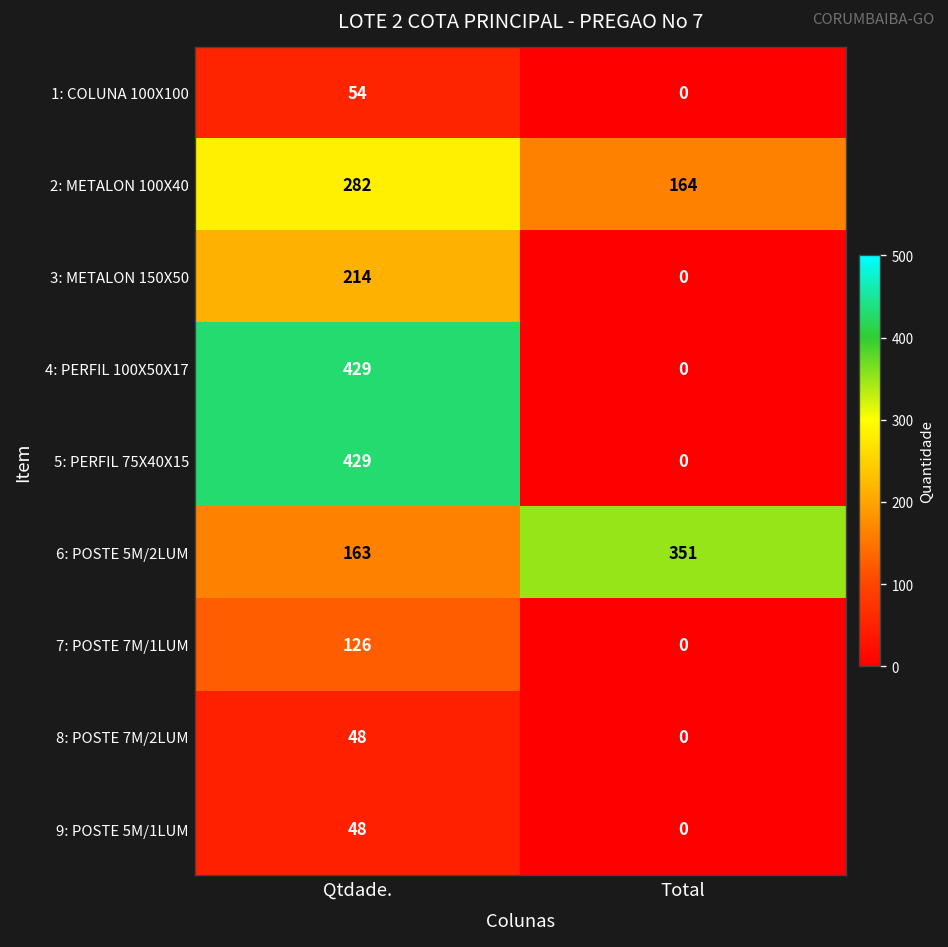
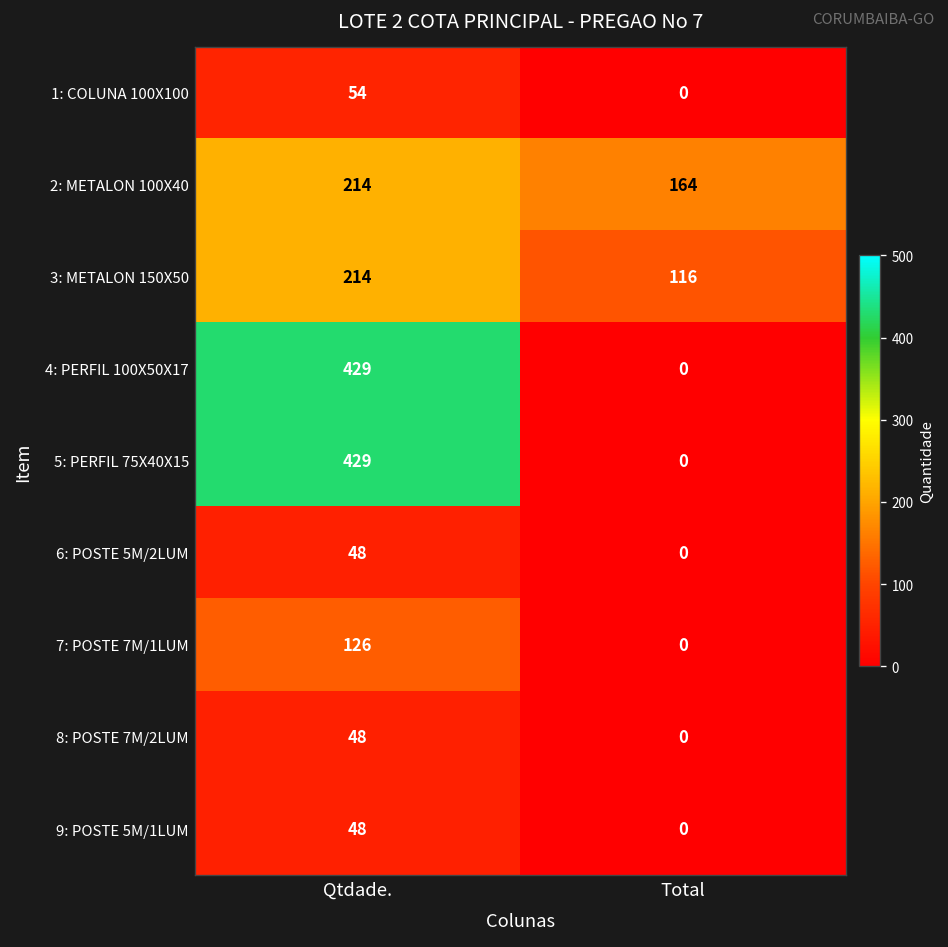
2: METALON 100X40, Qtdade.: 282 -> 214
3: METALON 150X50, Total: 0 -> 116
6: POSTE 5M/2LUM, Qtdade.: 163 -> 48
6: POSTE 5M/2LUM, Total: 351 -> 0
